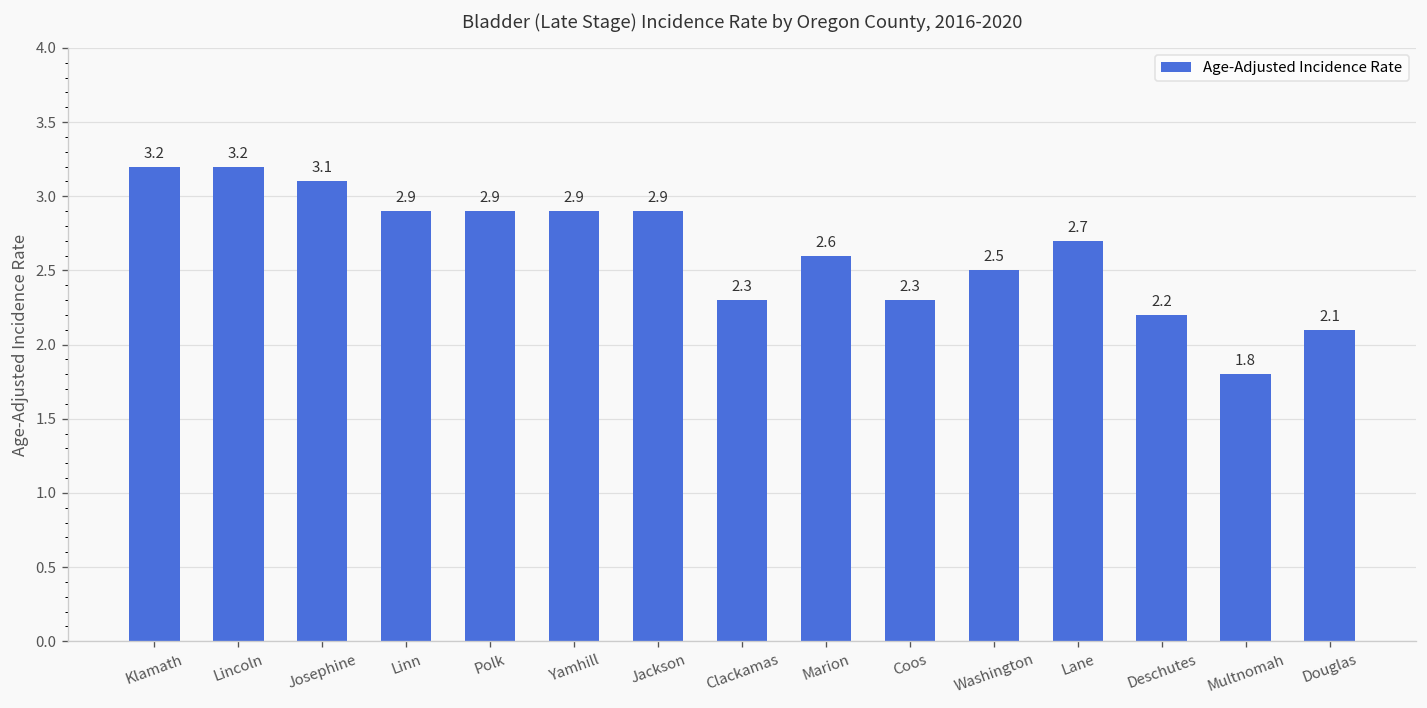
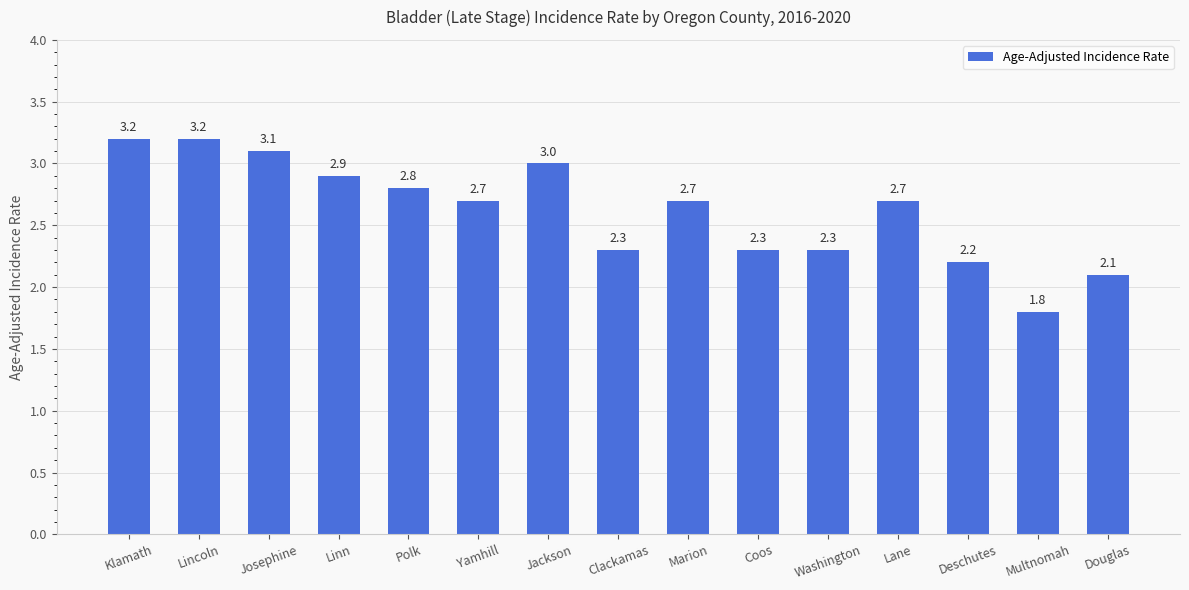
Polk: 2.9 -> 2.8
Yamhill: 2.9 -> 2.7
Jackson: 2.9 -> 3.0
Marion: 2.6 -> 2.7
Washington: 2.5 -> 2.3
